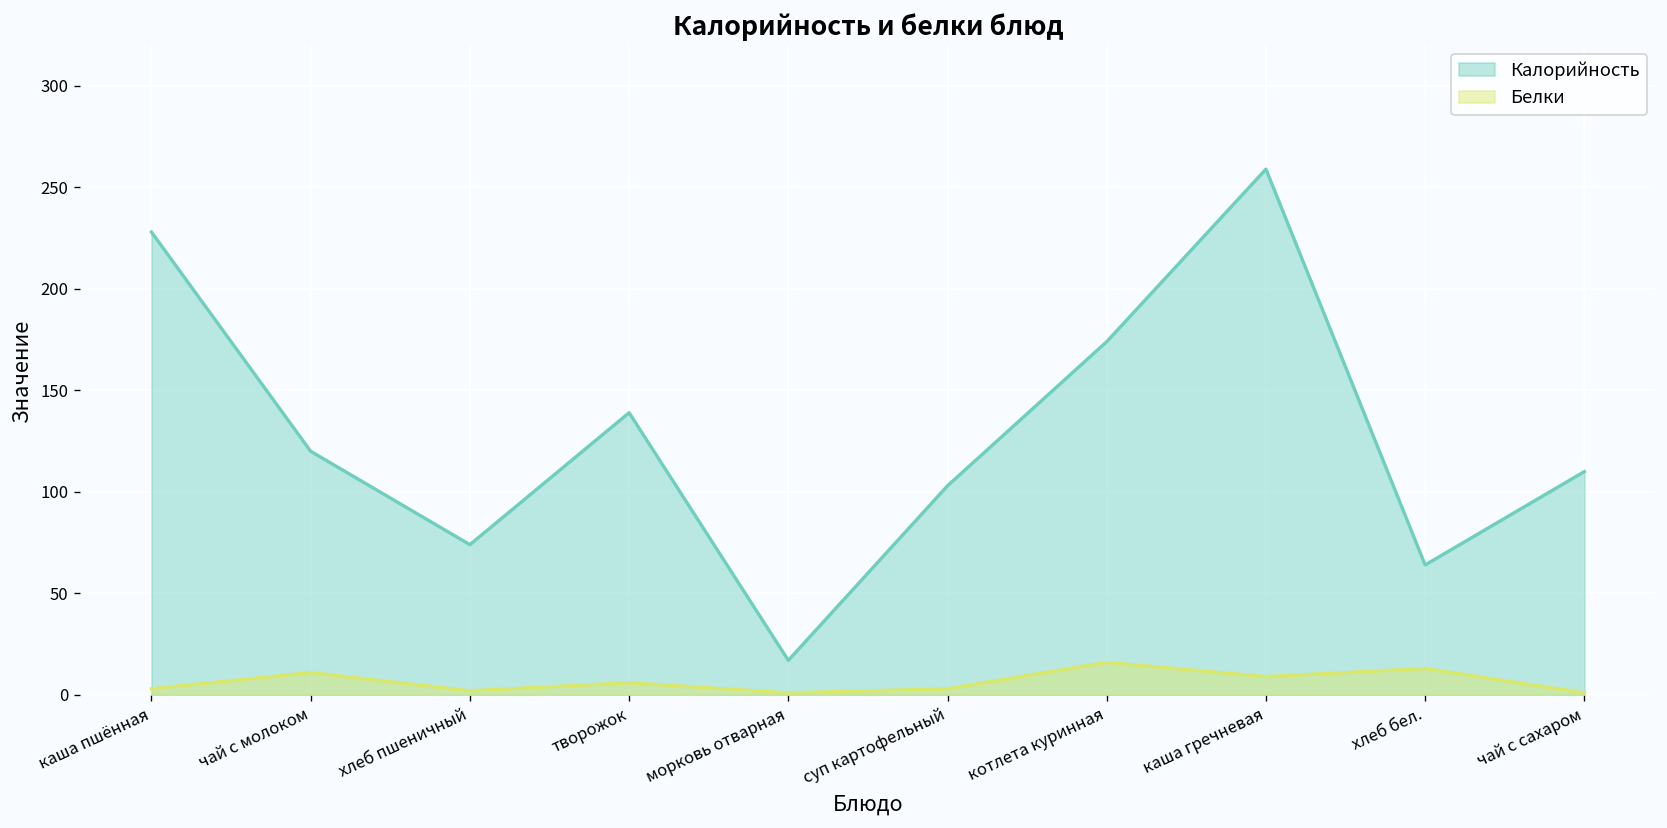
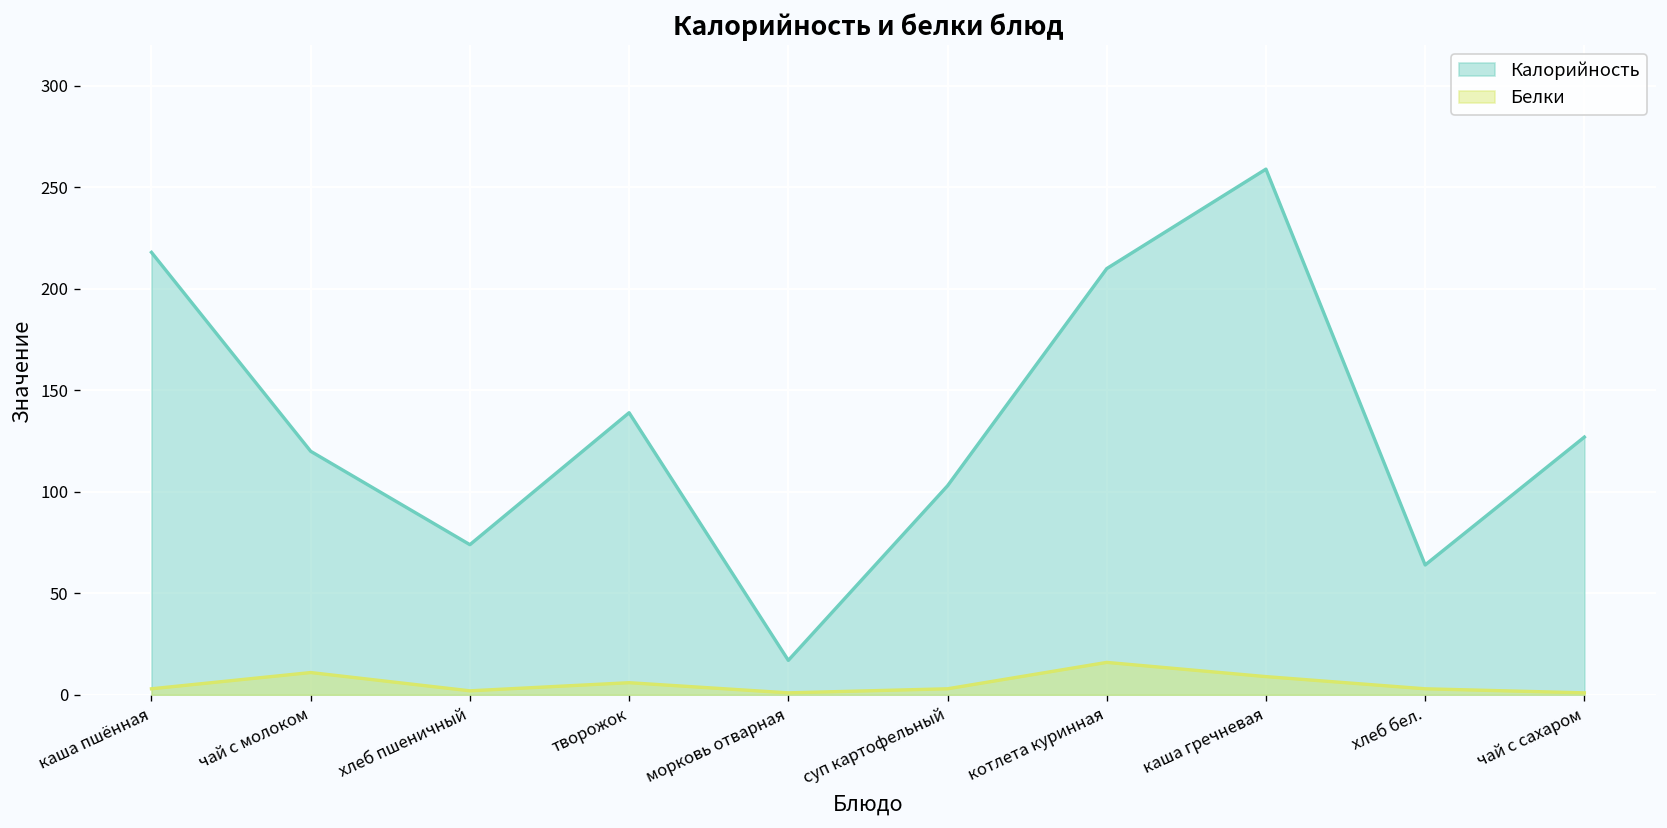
Калорийность, каша пшённая: 228 -> 218
Калорийность, котлета куринная: 174 -> 210
Белки, хлеб бел.: 13 -> 3
Калорийность, чай с сахаром: 110 -> 127
